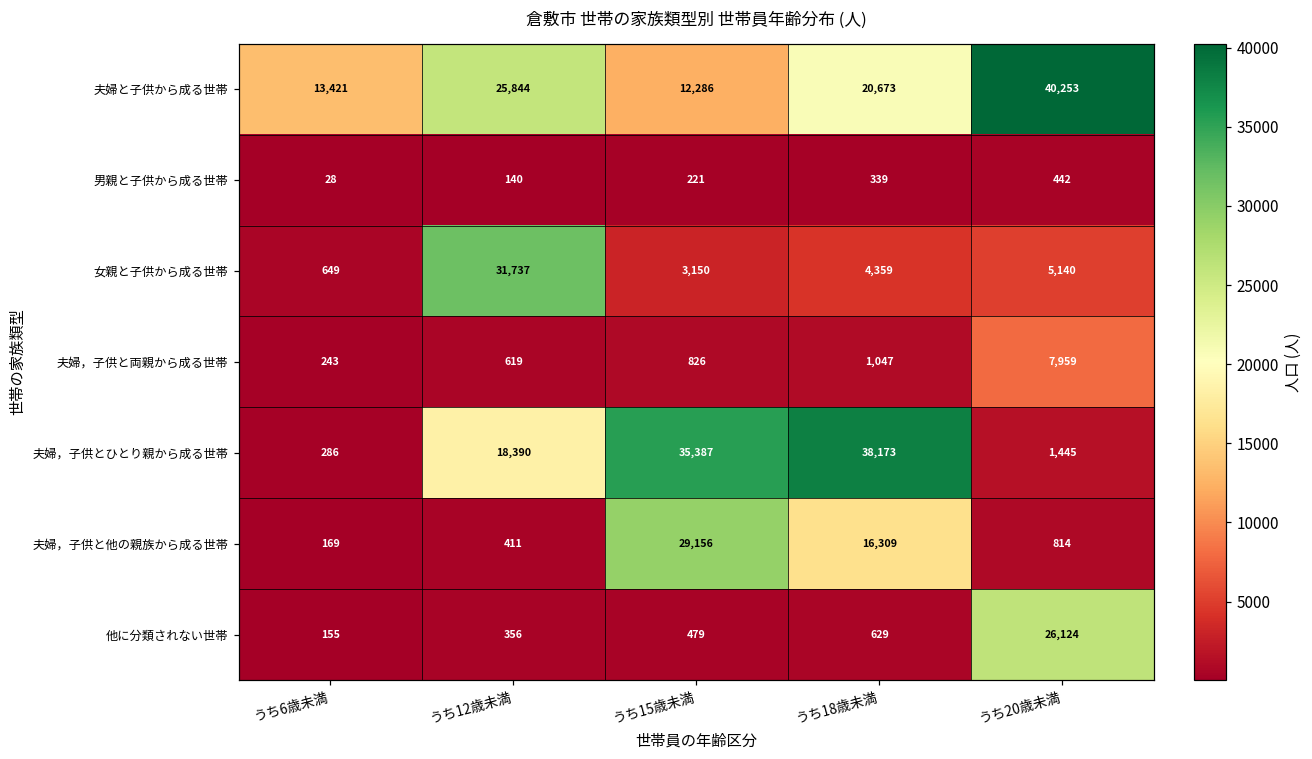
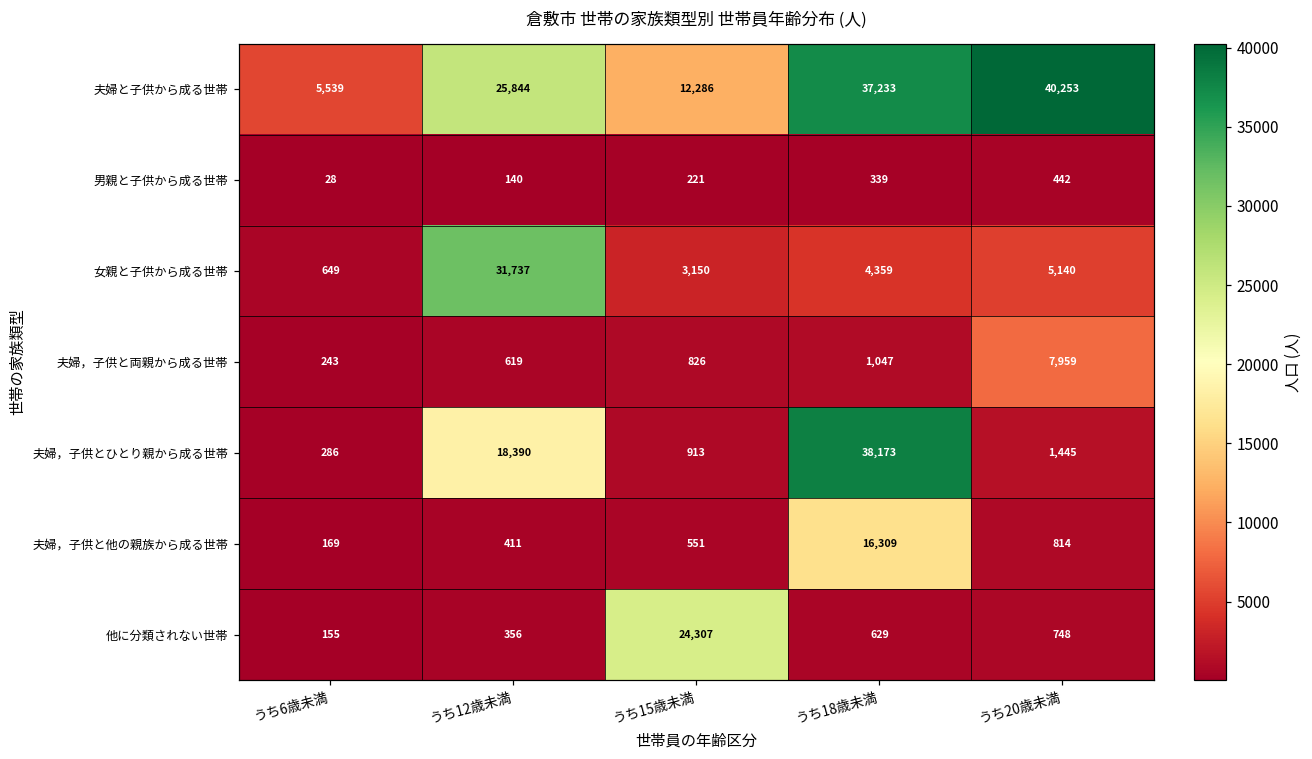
夫婦と子供から成る世帯, うち6歳未満: 13,421 -> 5,539
夫婦と子供から成る世帯, うち18歳未満: 20,673 -> 37,233
夫婦，子供とひとり親から成る世帯, うち15歳未満: 35,387 -> 913
夫婦，子供と他の親族から成る世帯, うち15歳未満: 29,156 -> 551
他に分類されない世帯, うち15歳未満: 479 -> 24,307
他に分類されない世帯, うち20歳未満: 26,124 -> 748
